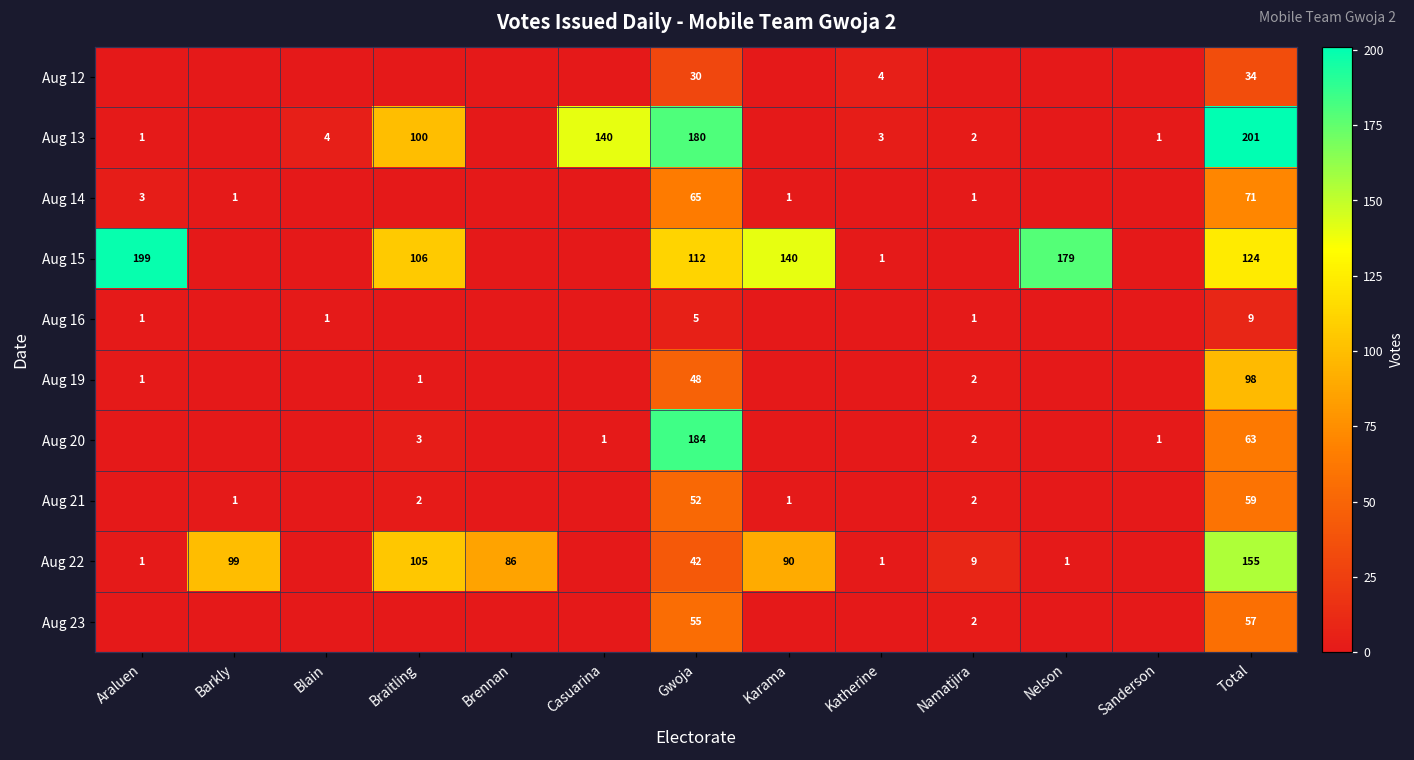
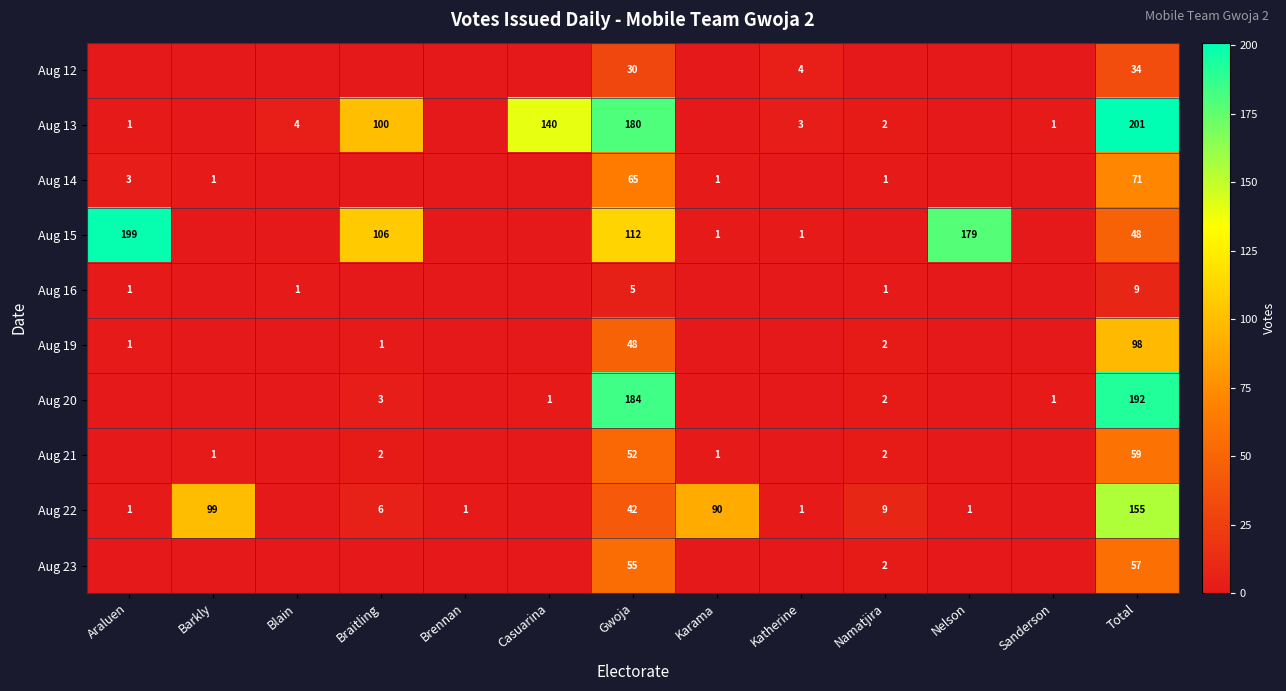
Aug 15, Karama: 140 -> 1
Aug 15, Total: 124 -> 48
Aug 20, Total: 63 -> 192
Aug 22, Braitling: 105 -> 6
Aug 22, Brennan: 86 -> 1
